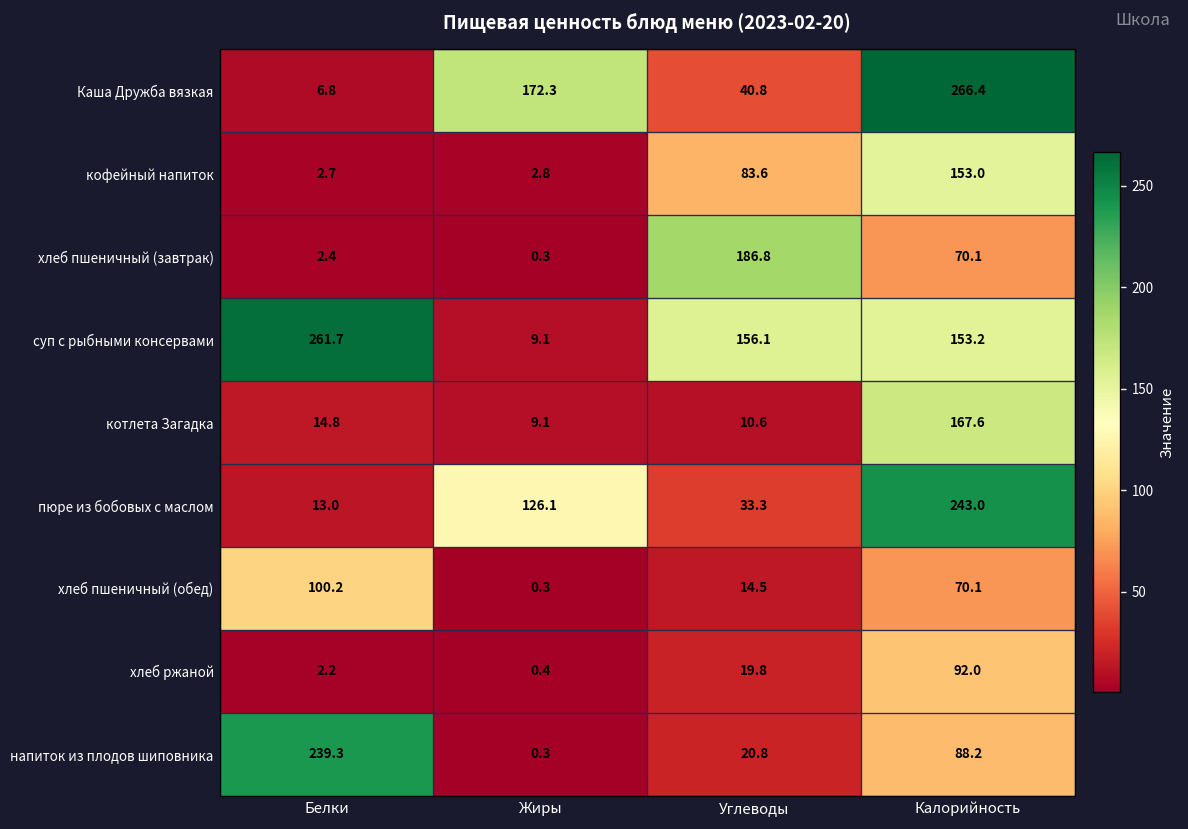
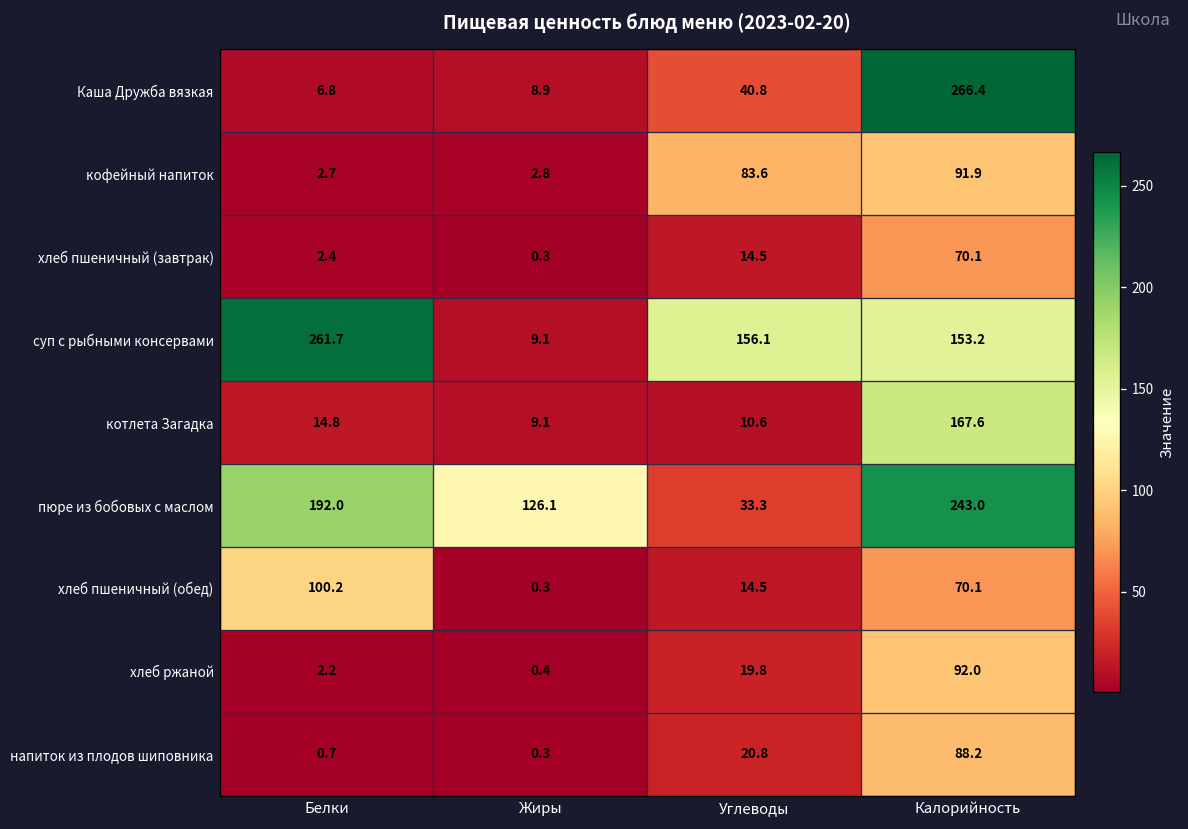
Каша Дружба вязкая, Жиры: 172.3 -> 8.9
кофейный напиток, Калорийность: 153.0 -> 91.9
хлеб пшеничный (завтрак), Углеводы: 186.8 -> 14.5
пюре из бобовых с маслом, Белки: 13.0 -> 192.0
напиток из плодов шиповника, Белки: 239.3 -> 0.7
